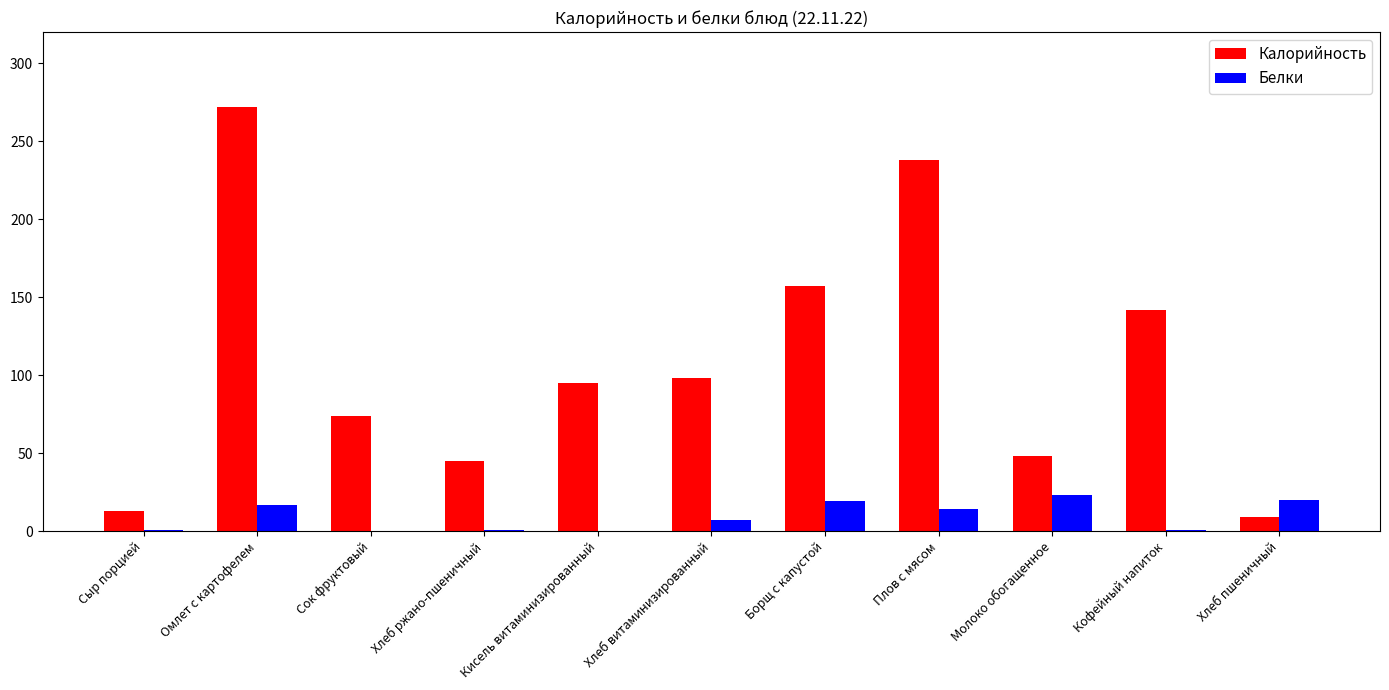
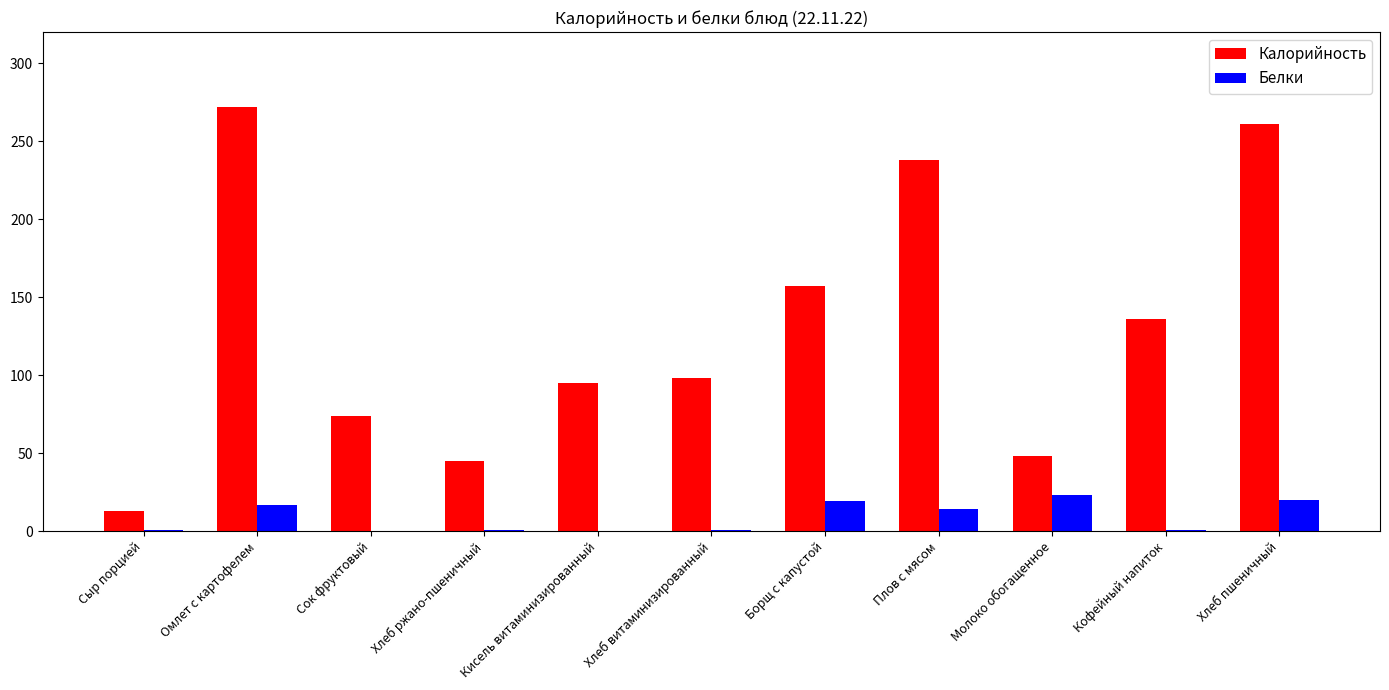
Белки, Хлеб витаминизированный: 7 -> 1
Калорийность, Кофейный напиток: 142 -> 136
Калорийность, Хлеб пшеничный: 9 -> 261
